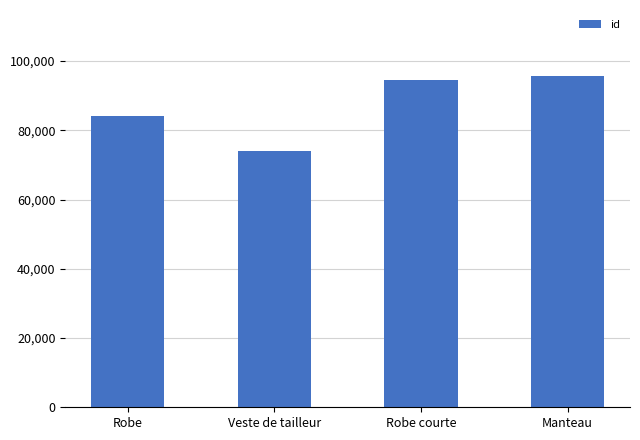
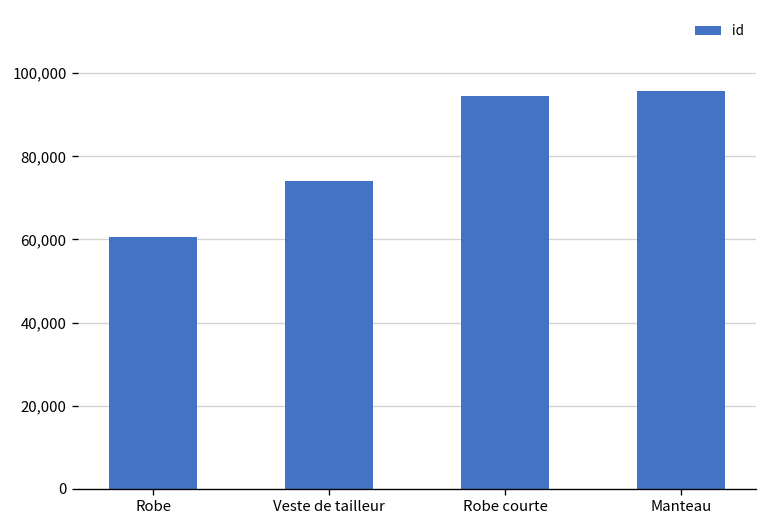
Robe: 84,000 -> 61,000
